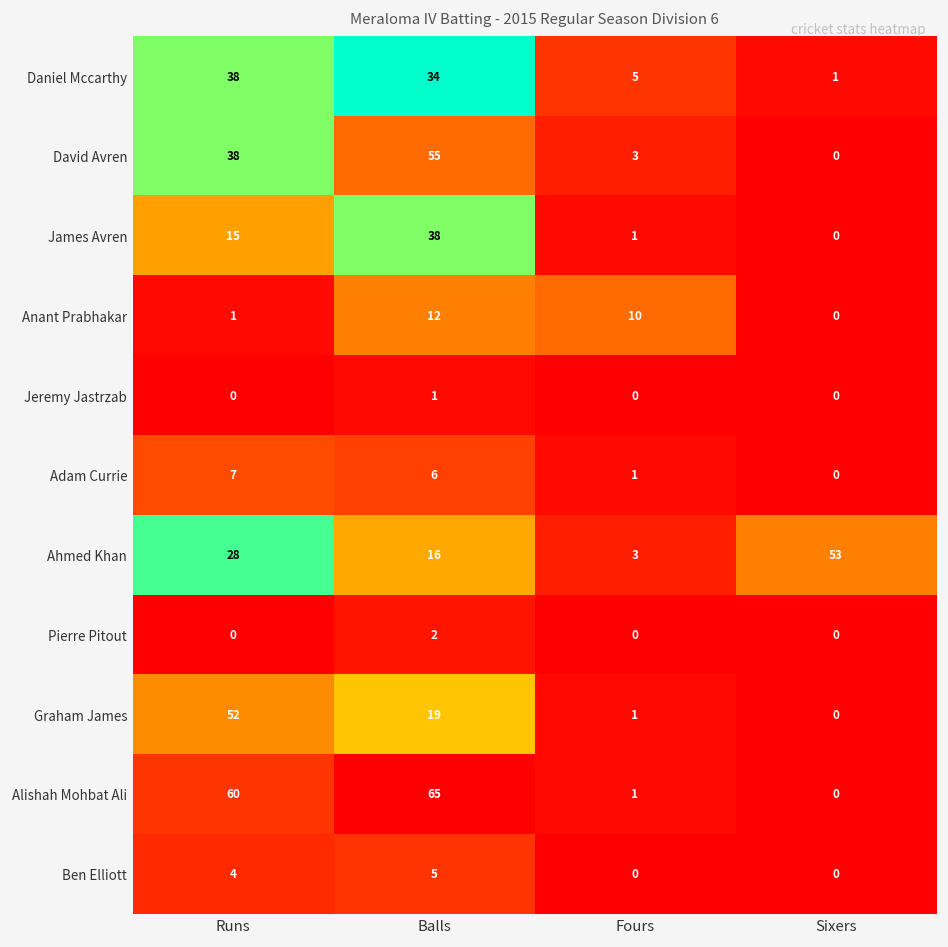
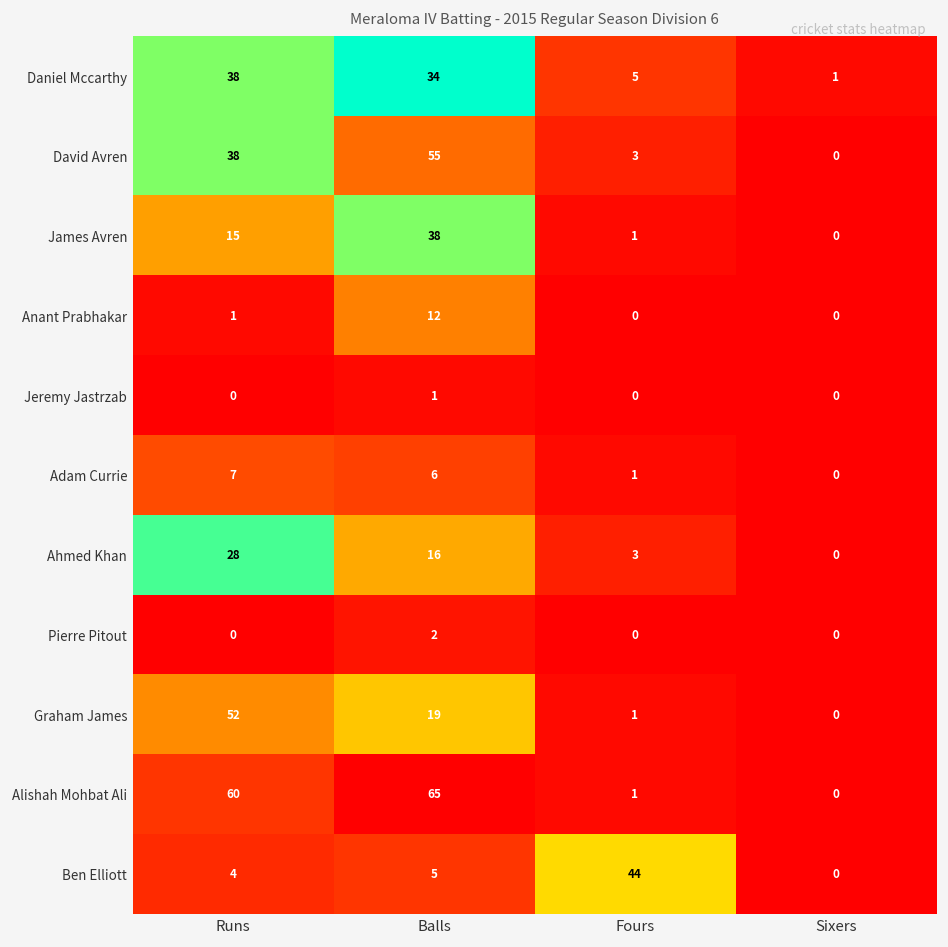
Anant Prabhakar, Fours: 10 -> 0
Ahmed Khan, Sixers: 53 -> 0
Ben Elliott, Fours: 0 -> 44
